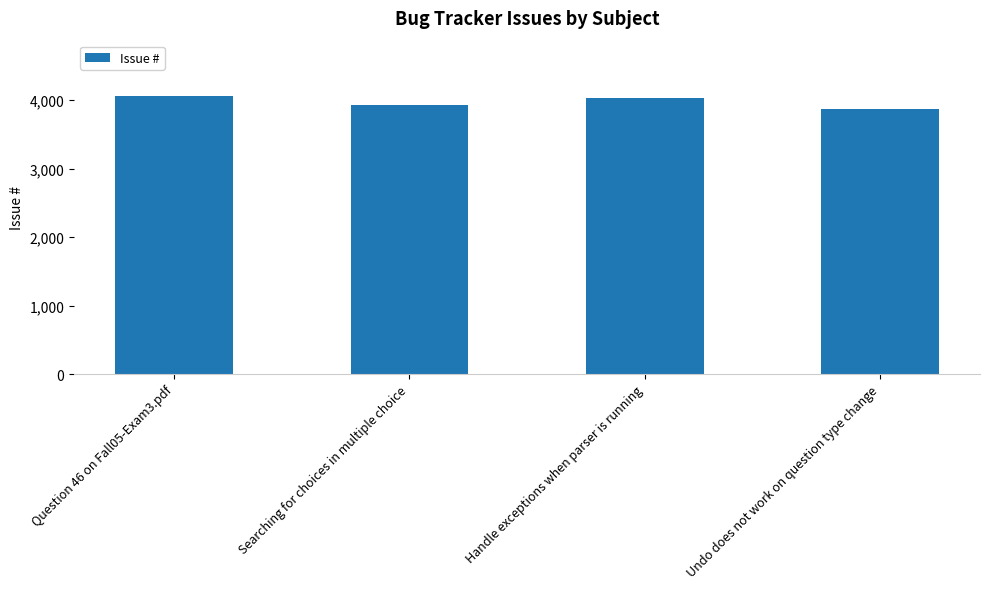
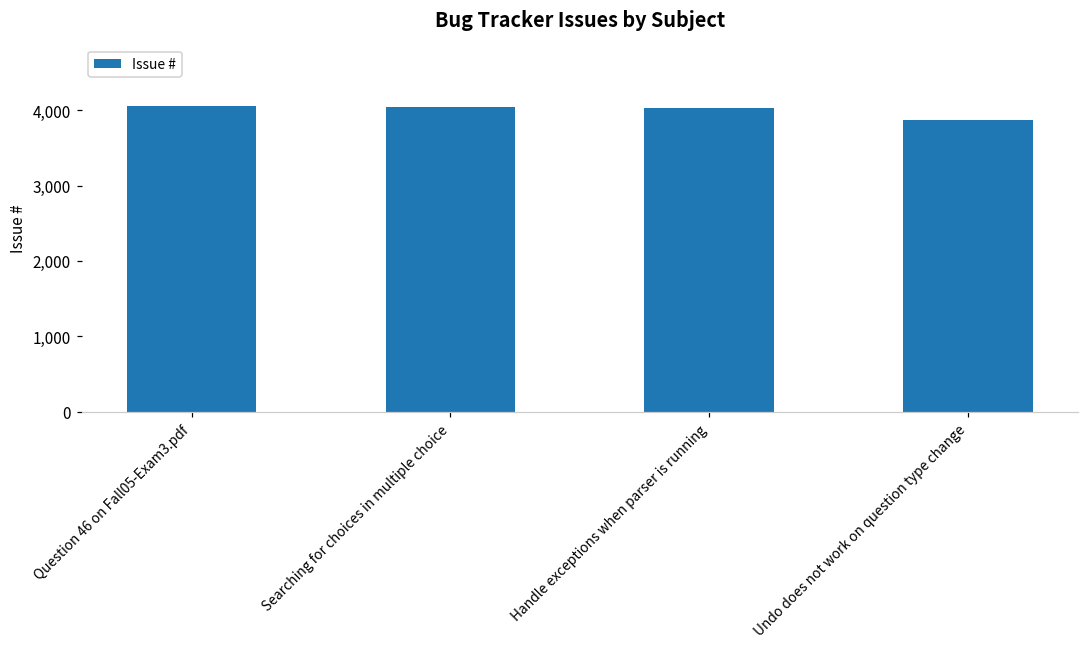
Searching for choices in multiple choice: 3,900 -> 4,000
